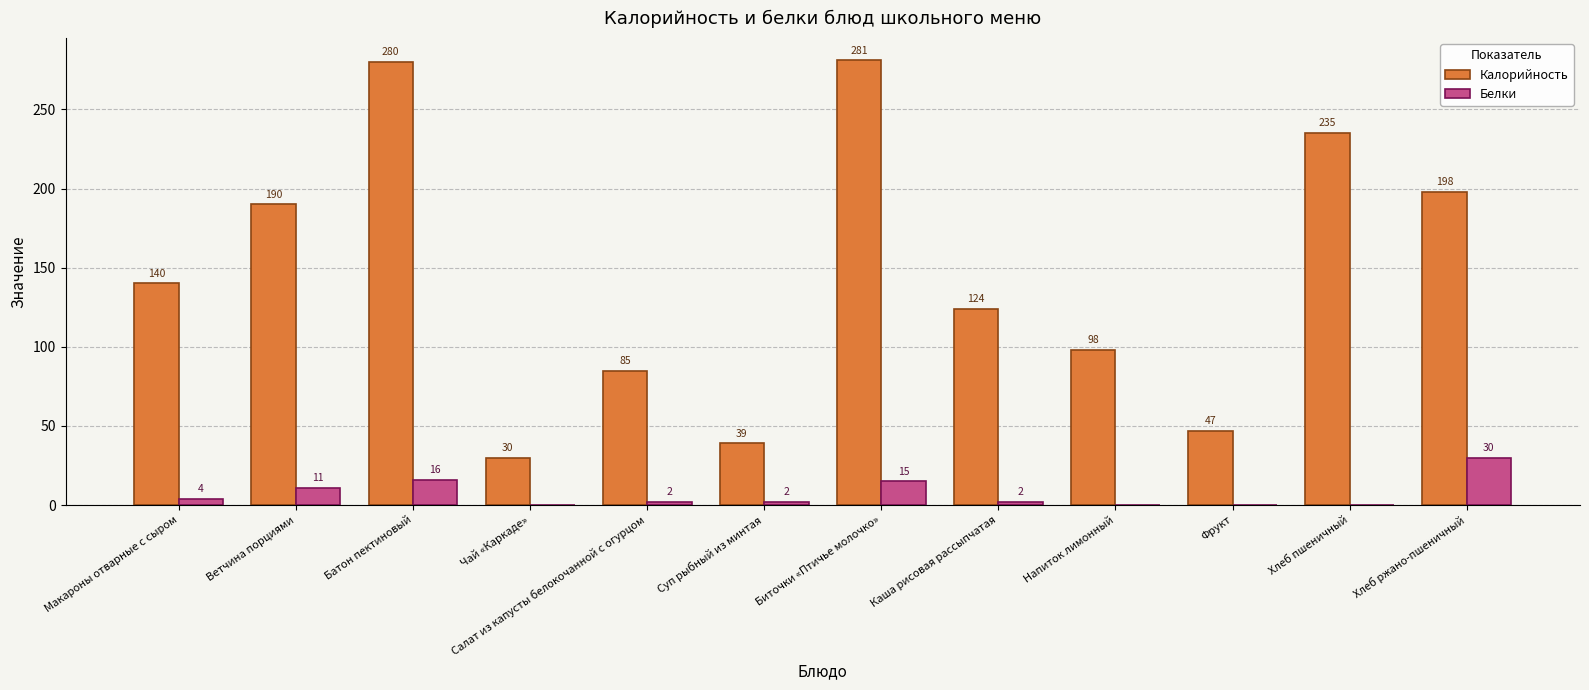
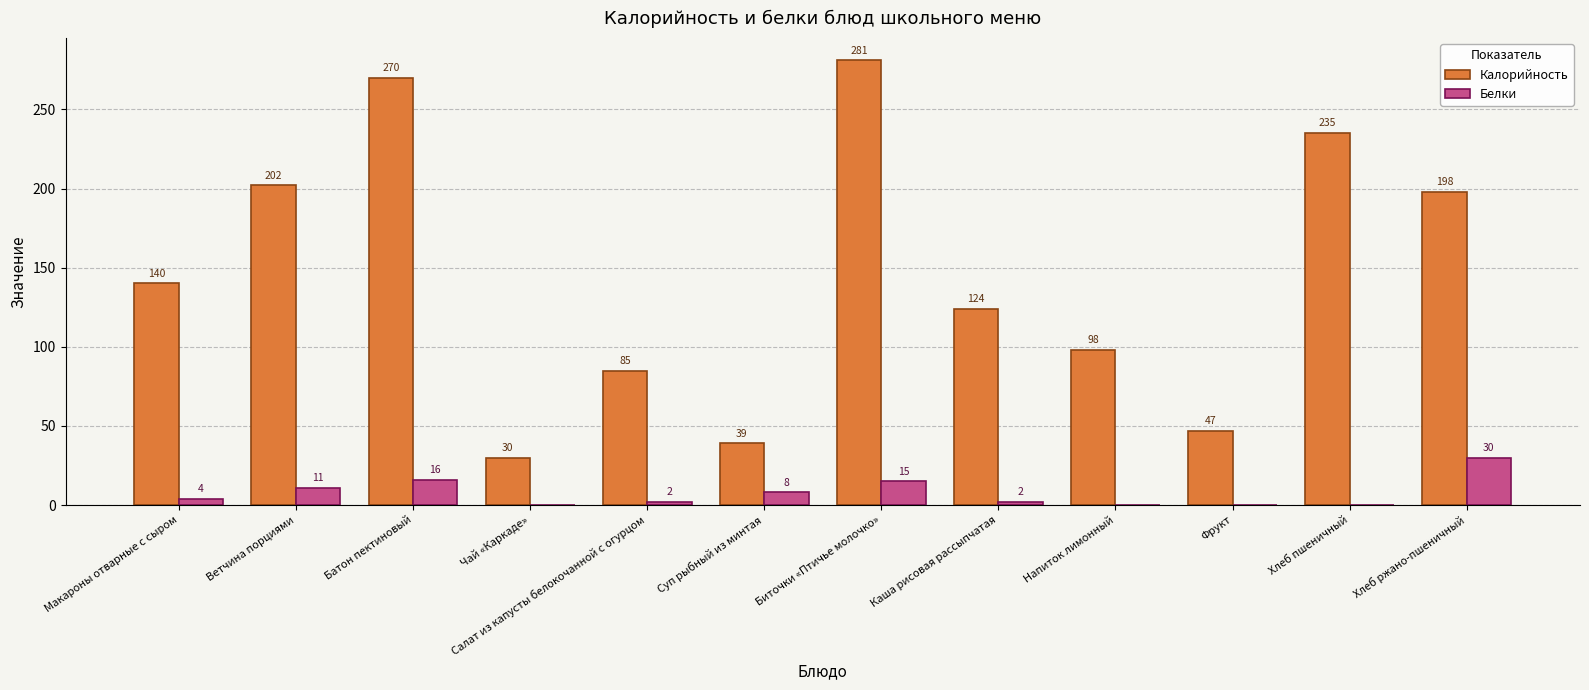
Калорийность, Ветчина порциями: 190 -> 202
Калорийность, Батон пектиновый: 280 -> 270
Белки, Суп рыбный из минтая: 2 -> 8
